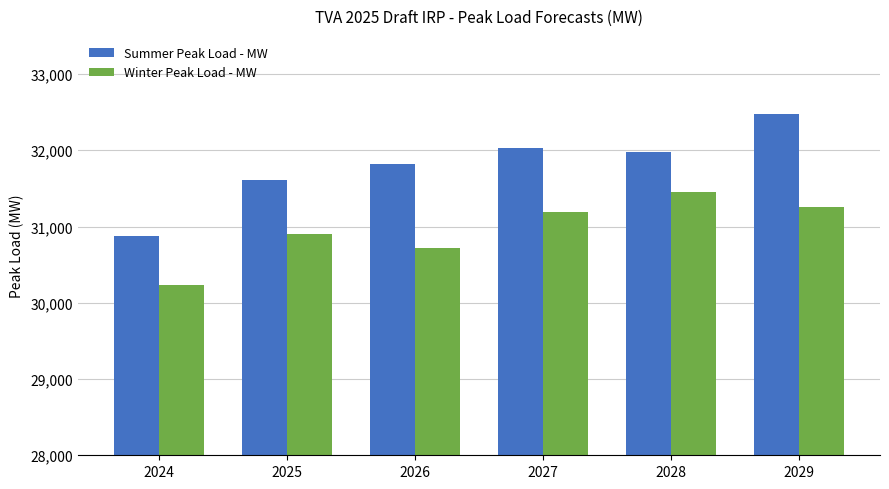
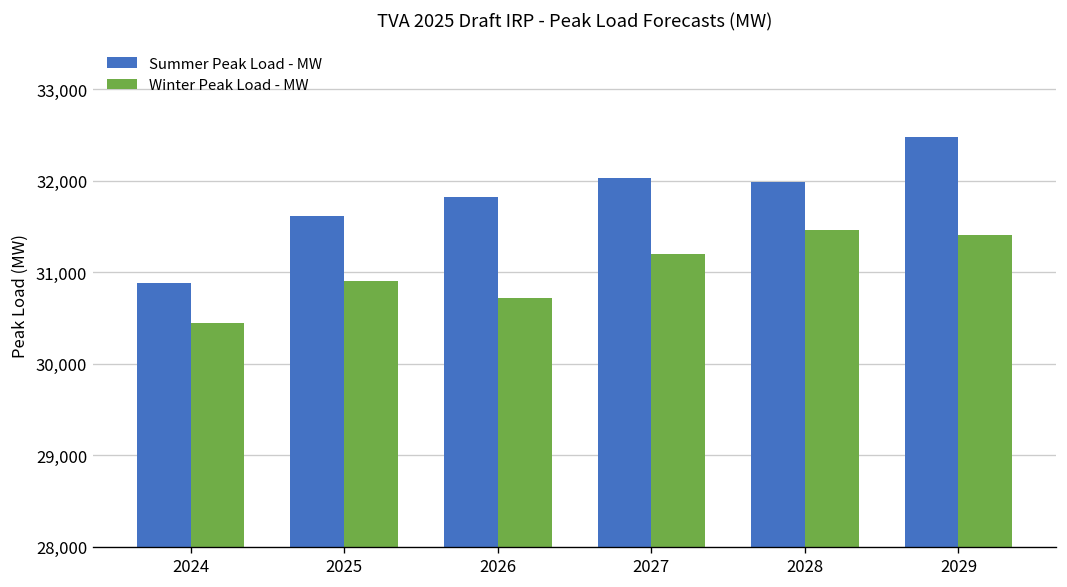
Winter Peak Load - MW, 2024: 30,200 -> 30,400
Winter Peak Load - MW, 2029: 31,300 -> 31,400
